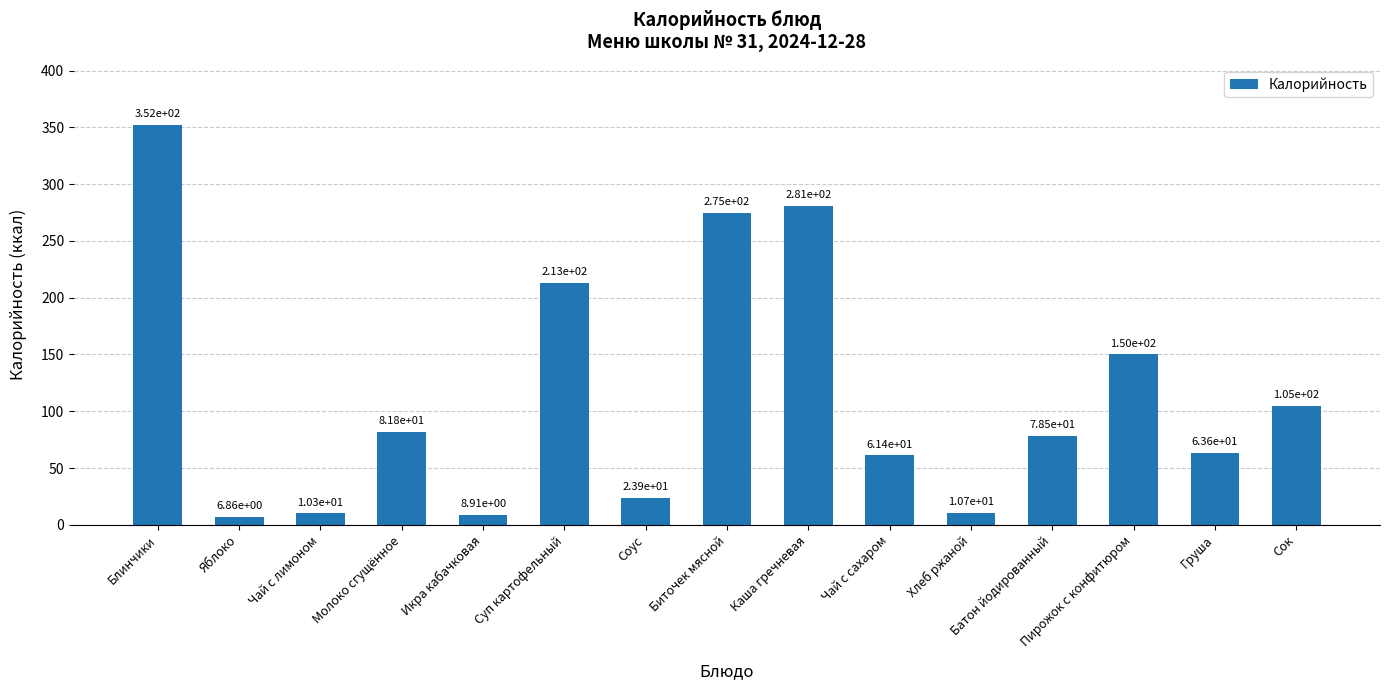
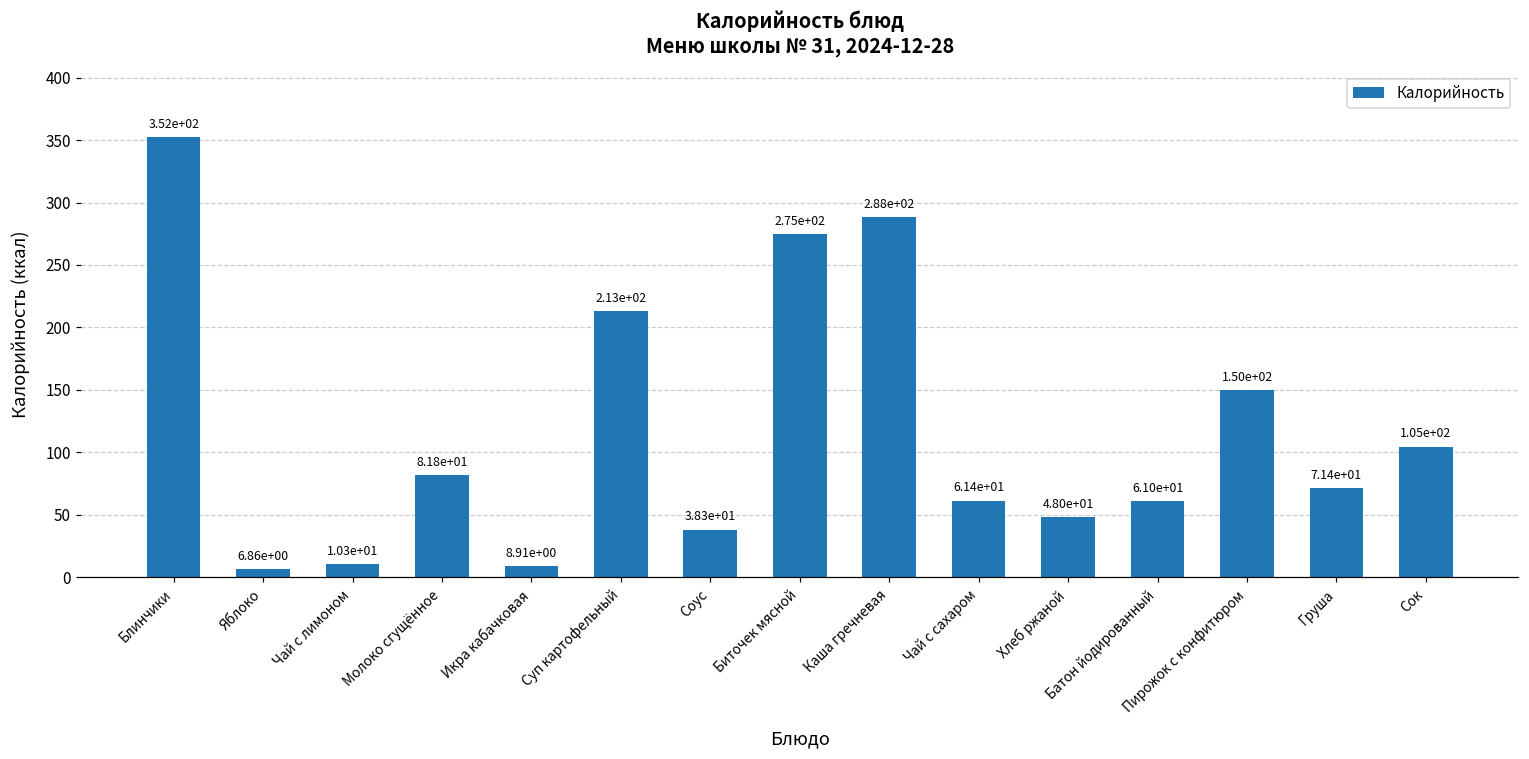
Соус: 2.39e+01 -> 3.83e+01
Каша гречневая: 2.81e+02 -> 2.88e+02
Хлеб ржаной: 1.07e+01 -> 4.80e+01
Батон йодированный: 7.85e+01 -> 6.10e+01
Груша: 6.36e+01 -> 7.14e+01
